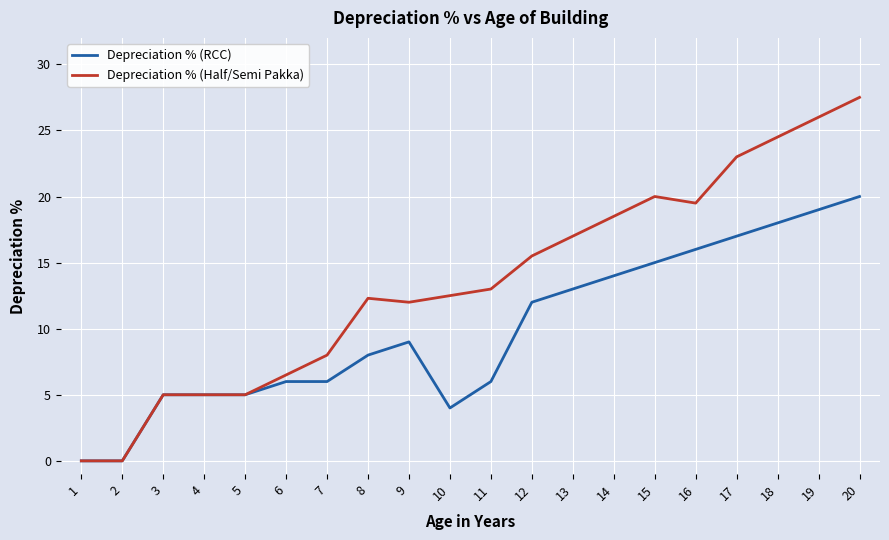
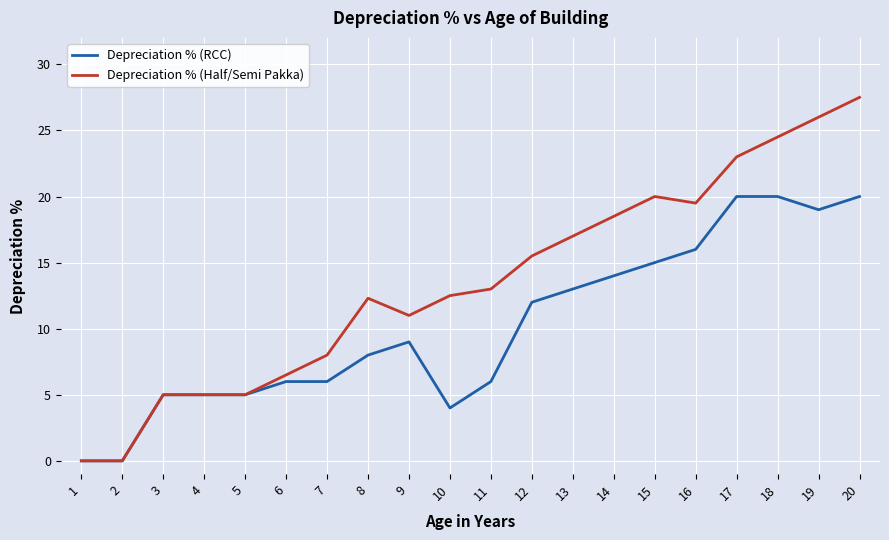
Depreciation % (Half/Semi Pakka), 9: 12 -> 11
Depreciation % (RCC), 17: 17 -> 20
Depreciation % (RCC), 18: 18 -> 20
